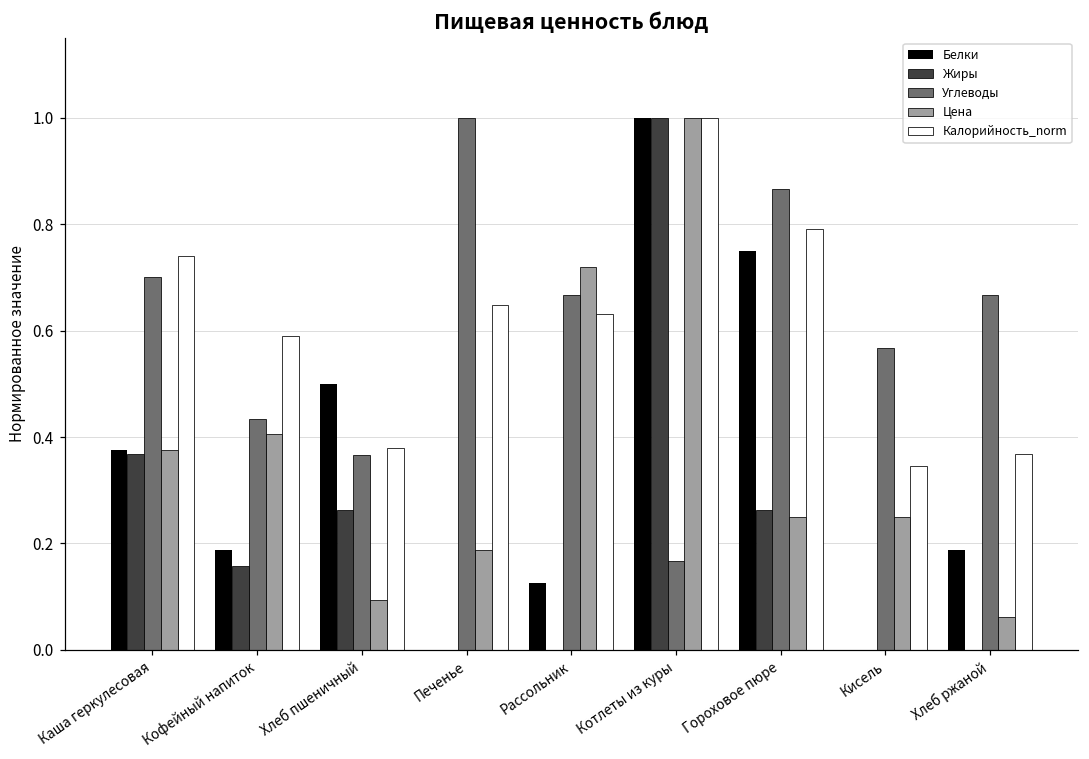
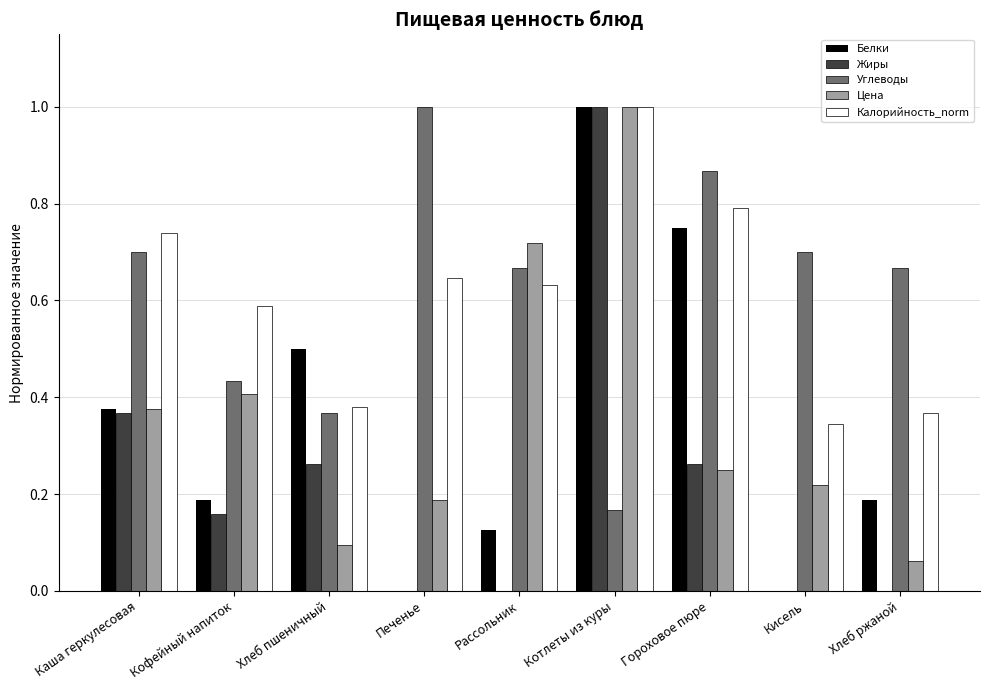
Углеводы, Кисель: 0.57 -> 0.70
Цена, Кисель: 0.25 -> 0.22
